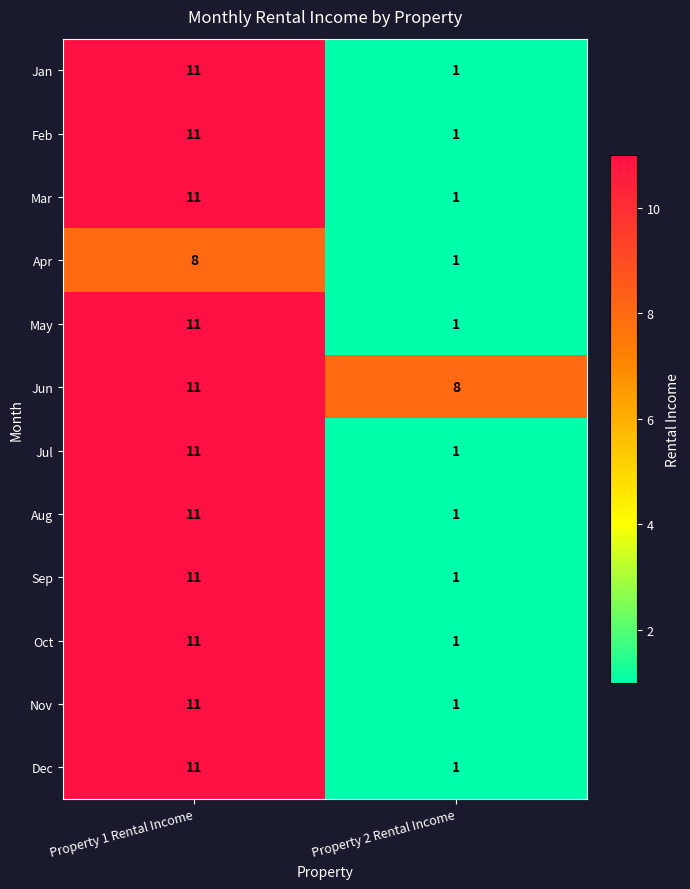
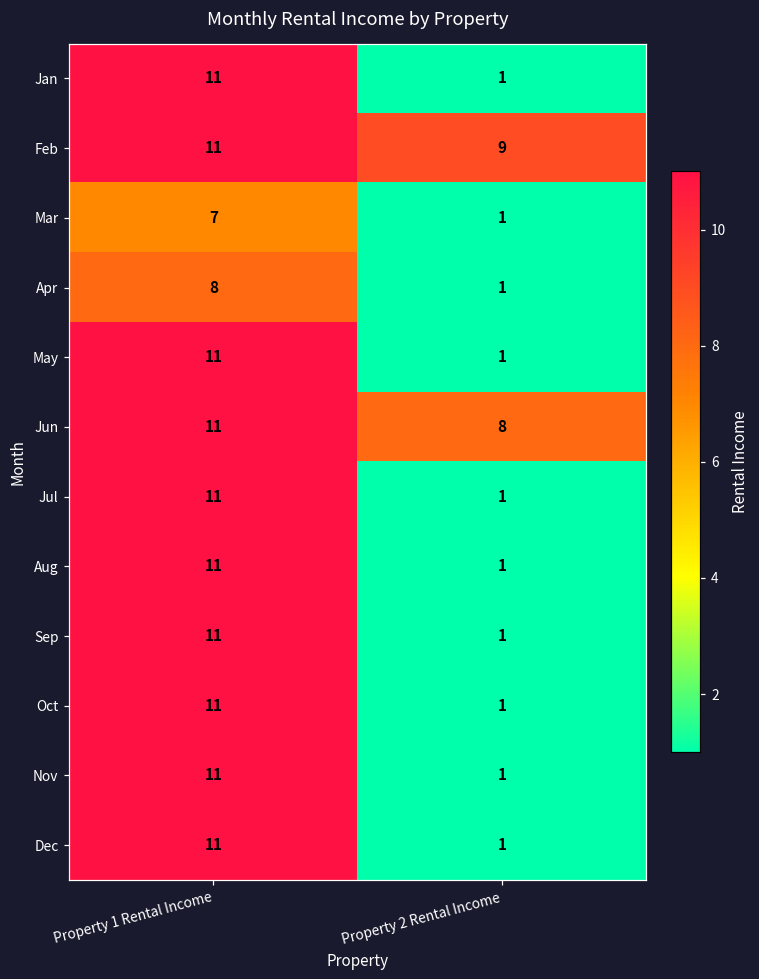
Feb, Property 2 Rental Income: 1 -> 9
Mar, Property 1 Rental Income: 11 -> 7
